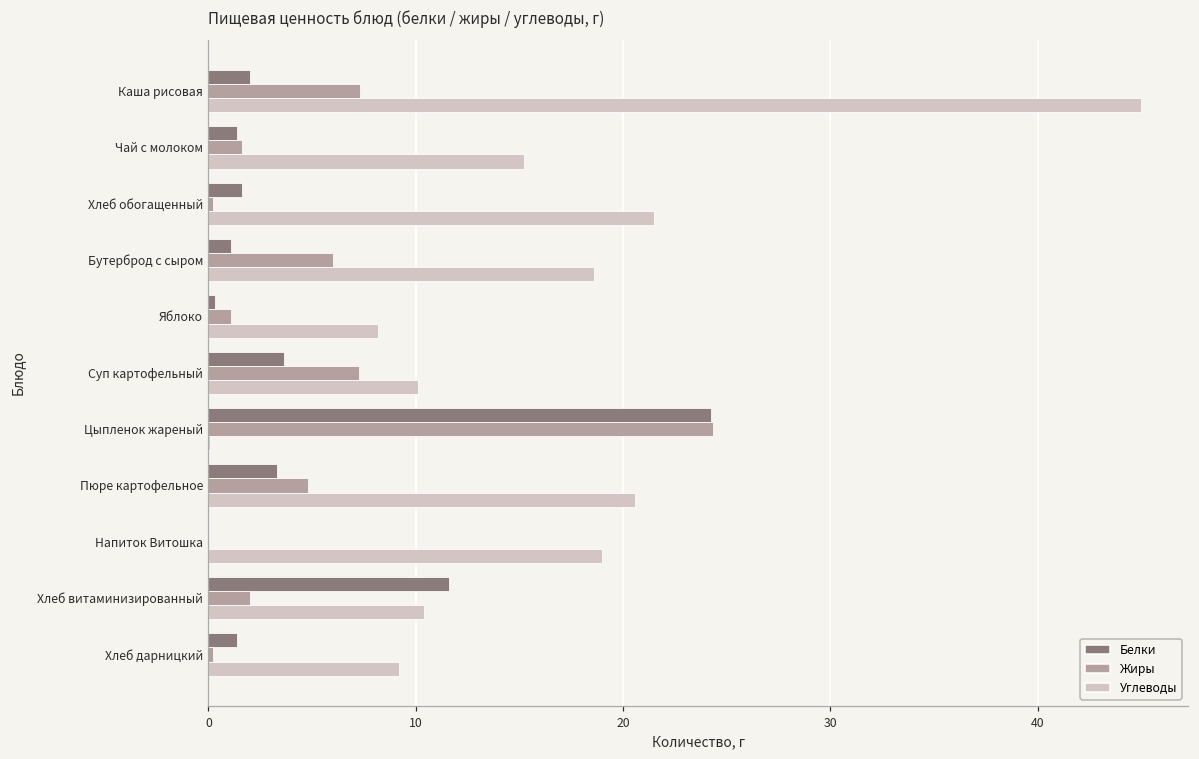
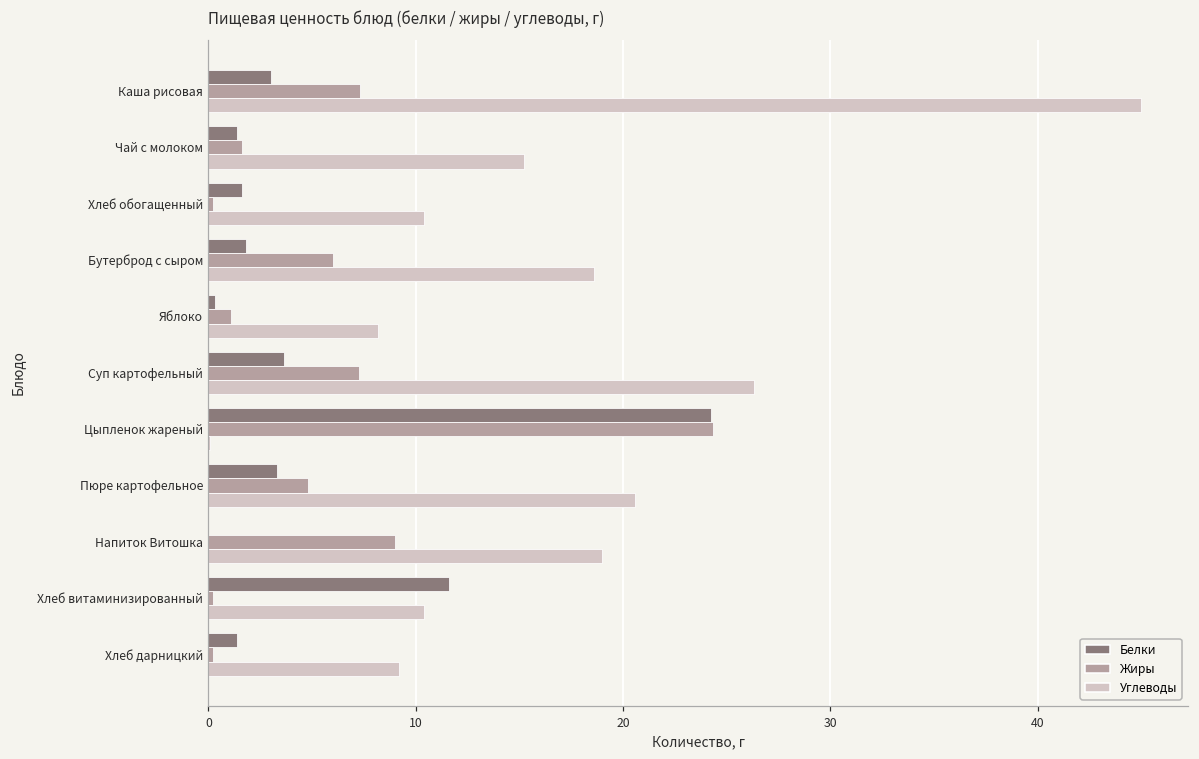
Белки, Каша рисовая: 2 -> 3
Углеводы, Хлеб обогащенный: 21.5 -> 10.4
Белки, Бутерброд с сыром: 1.1 -> 1.8
Углеводы, Суп картофельный: 10.1 -> 26.3
Жиры, Напиток Витошка: 0 -> 9
Жиры, Хлеб витаминизированный: 2.0 -> 0.2
